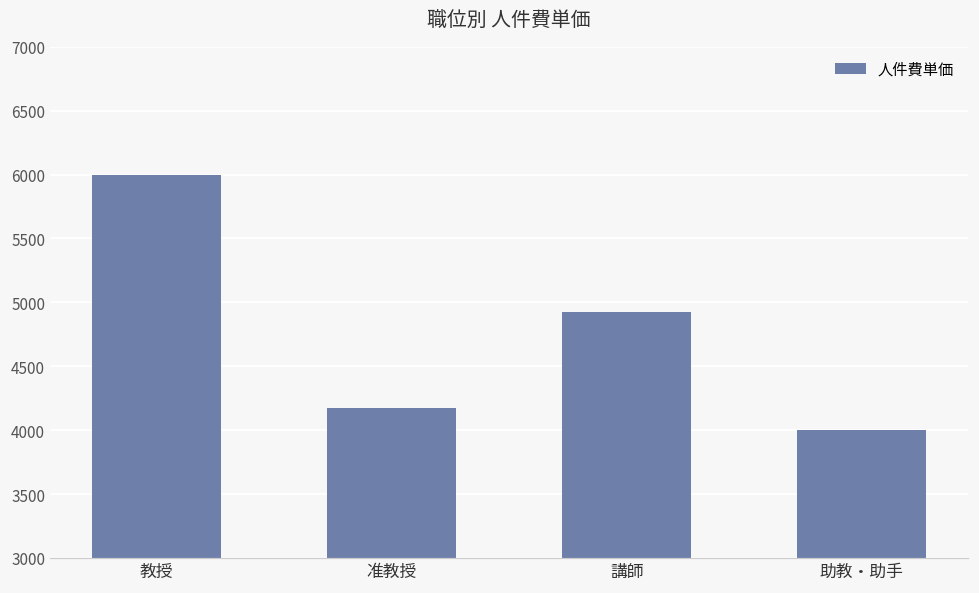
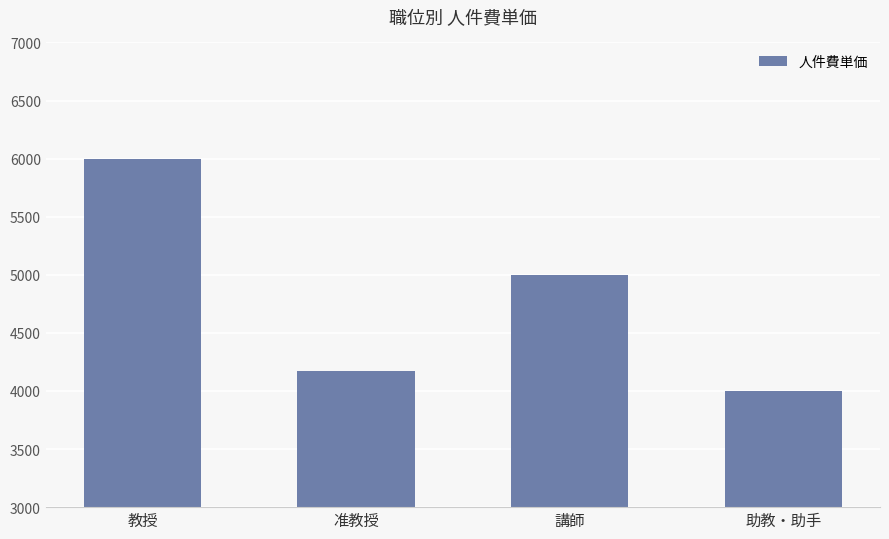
講師: 4930 -> 5000
